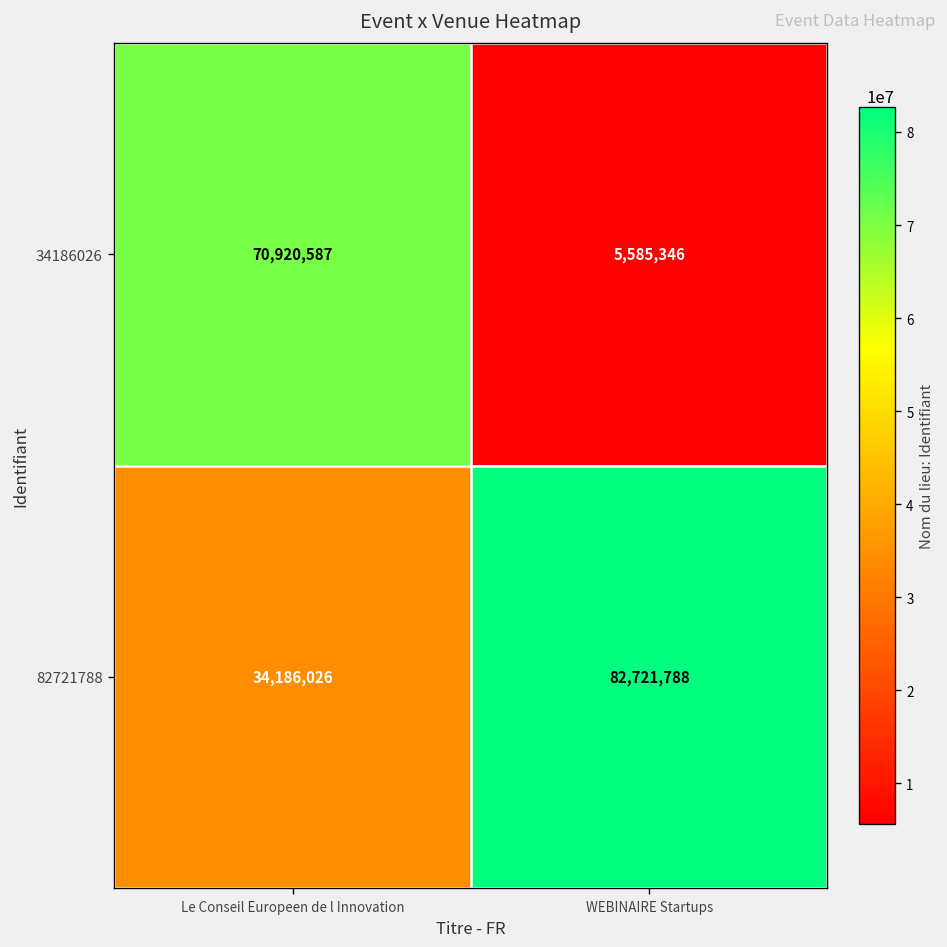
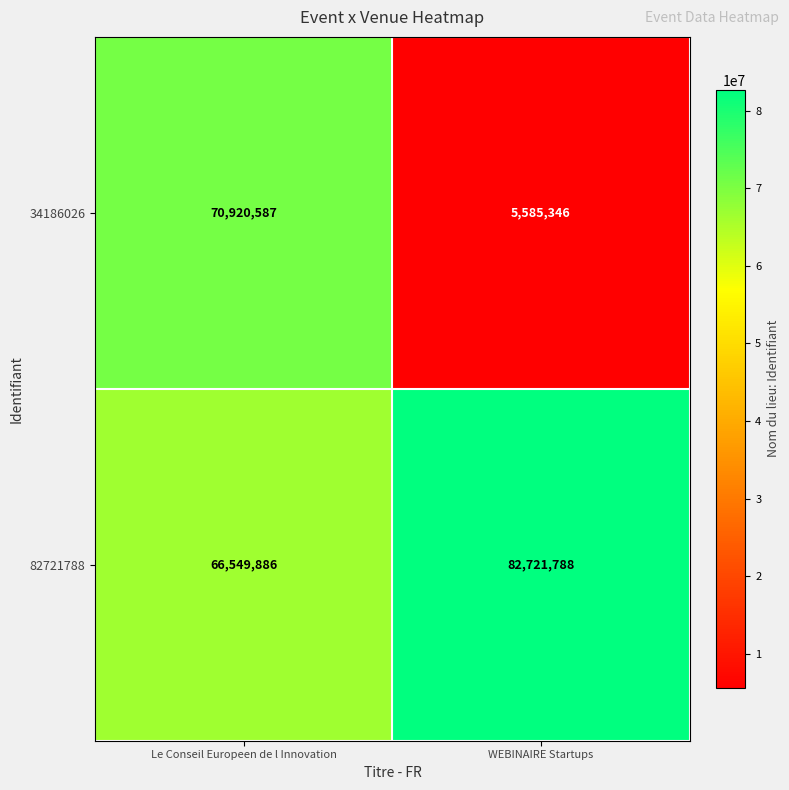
82721788, Le Conseil Europeen de l Innovation: 34,186,026 -> 66,549,886
